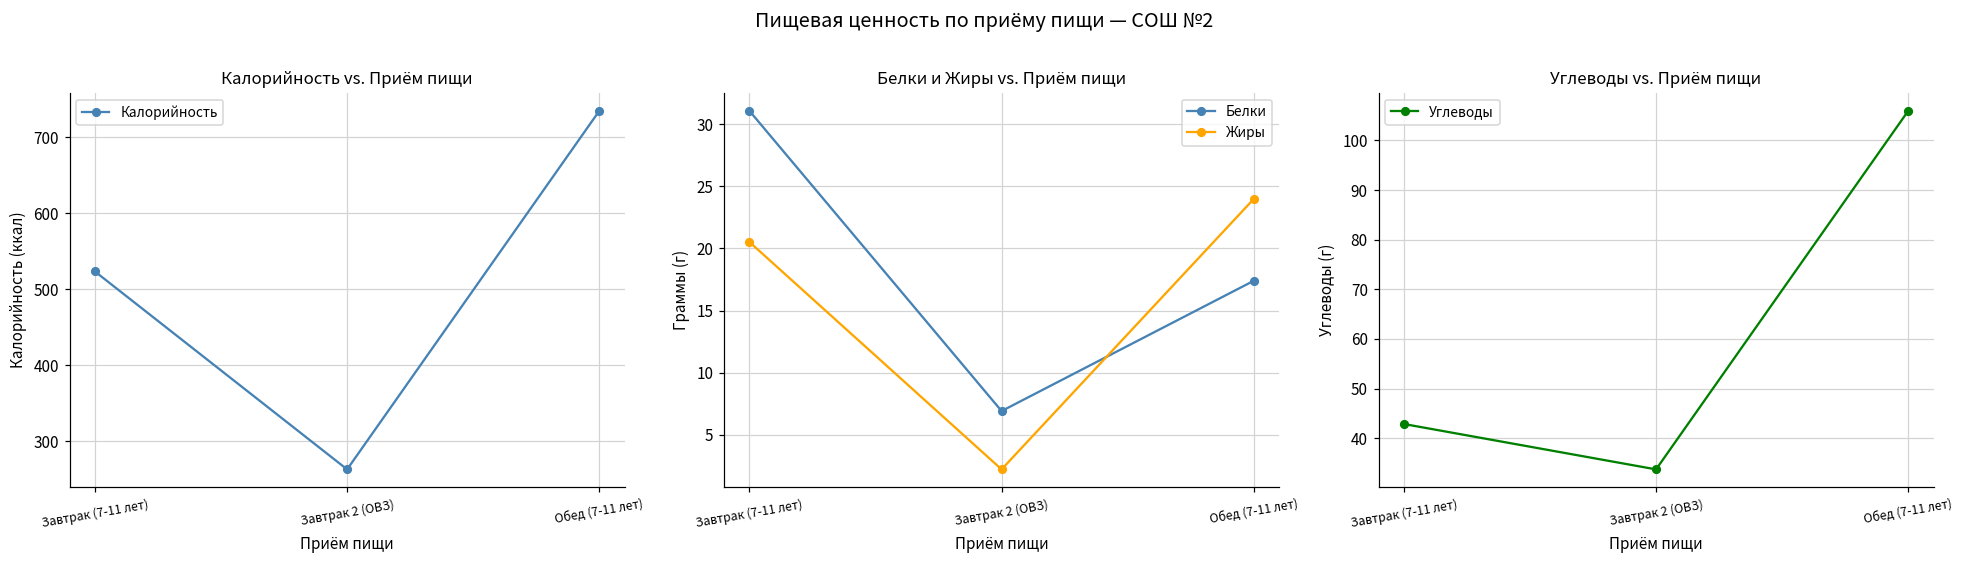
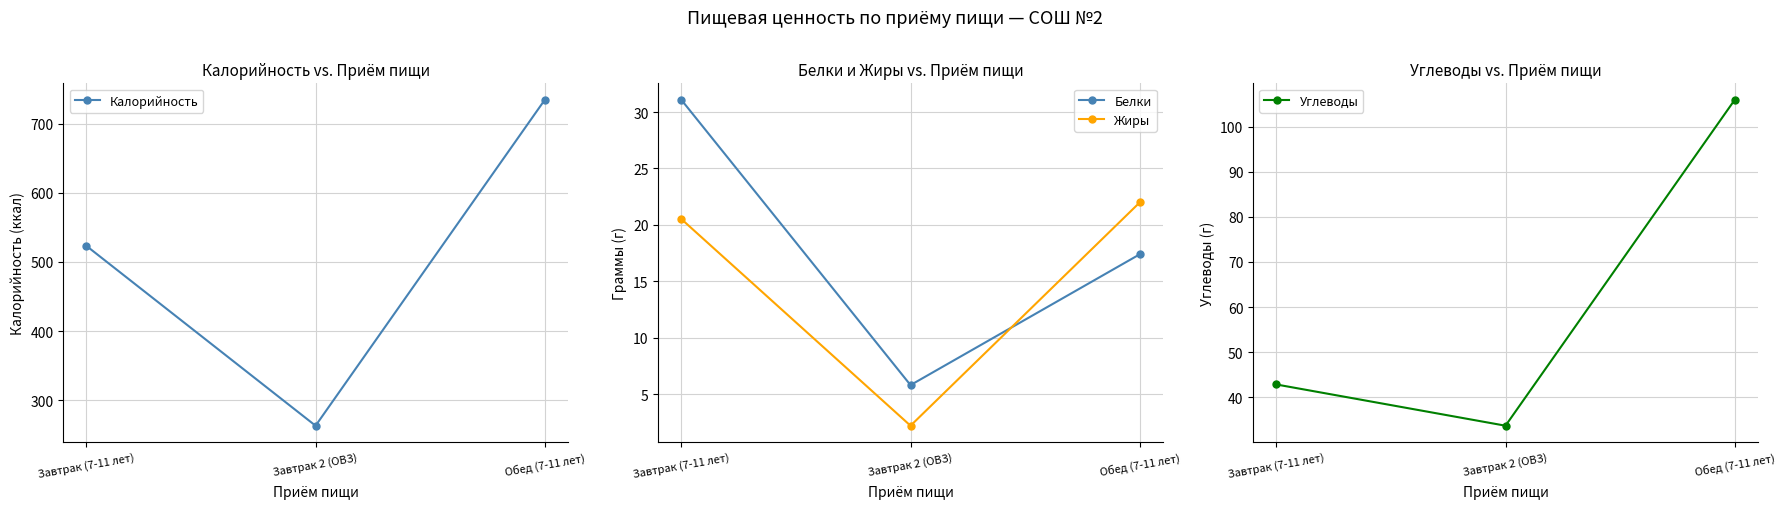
Белки и Жиры vs. Приём пищи, Белки, Завтрак 2 (ОВЗ): 6.9 -> 5.8
Белки и Жиры vs. Приём пищи, Жиры, Обед (7-11 лет): 24 -> 22
